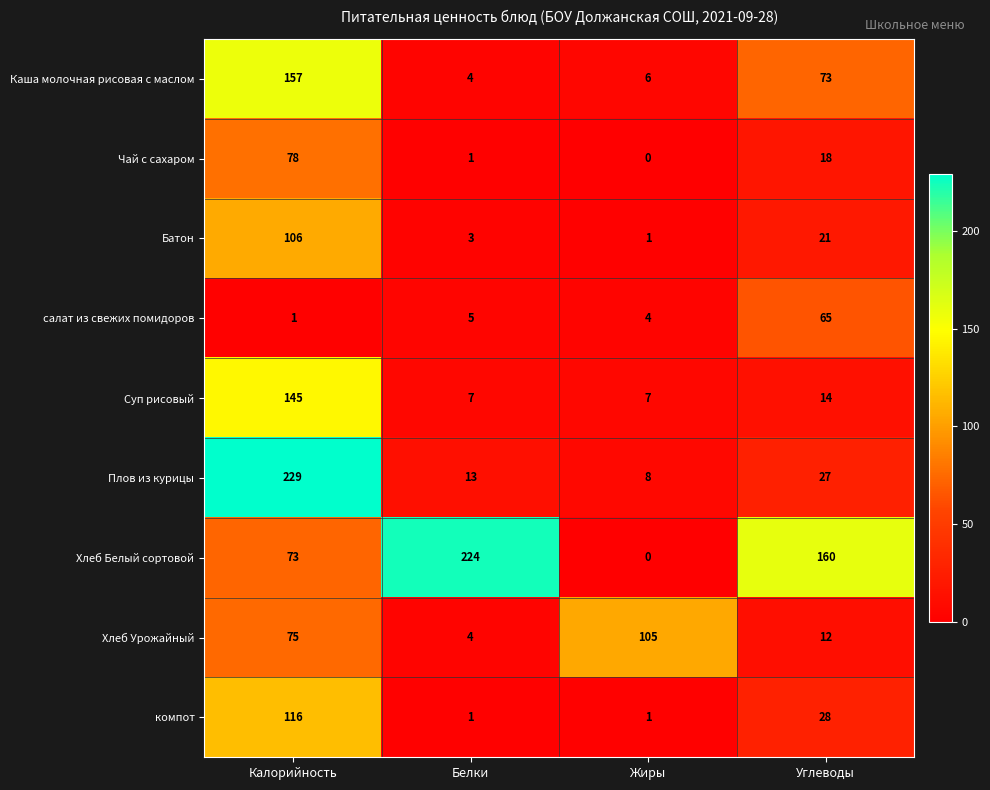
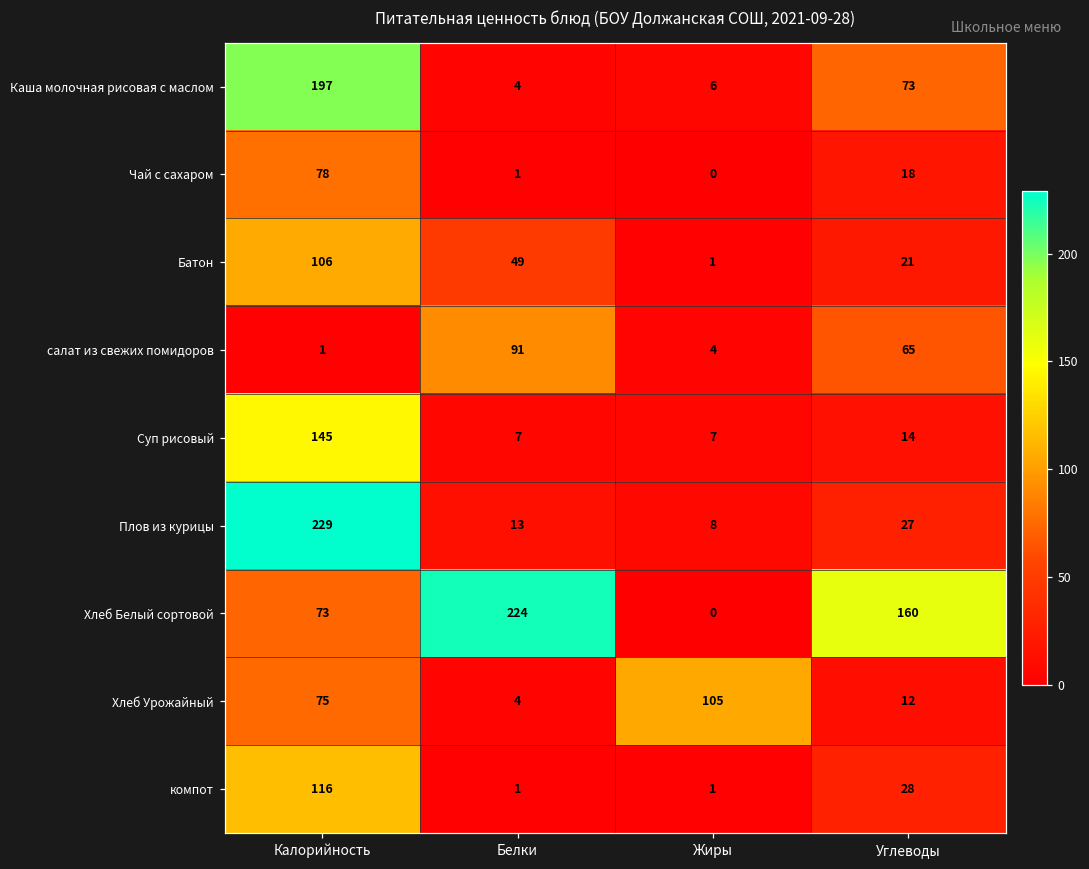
Каша молочная рисовая с маслом, Калорийность: 157 -> 197
Батон, Белки: 3 -> 49
салат из свежих помидоров, Белки: 5 -> 91
